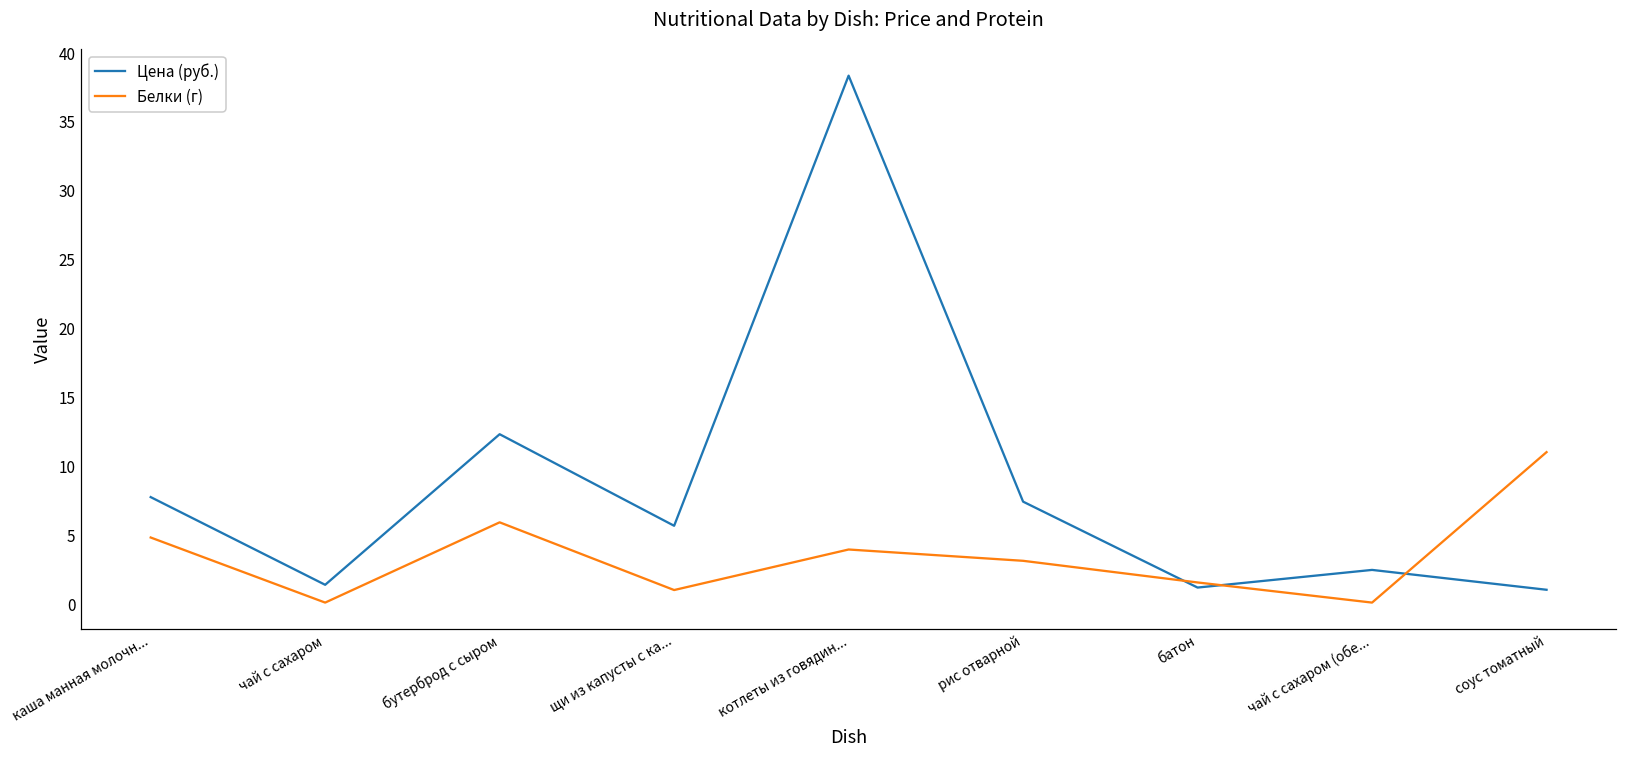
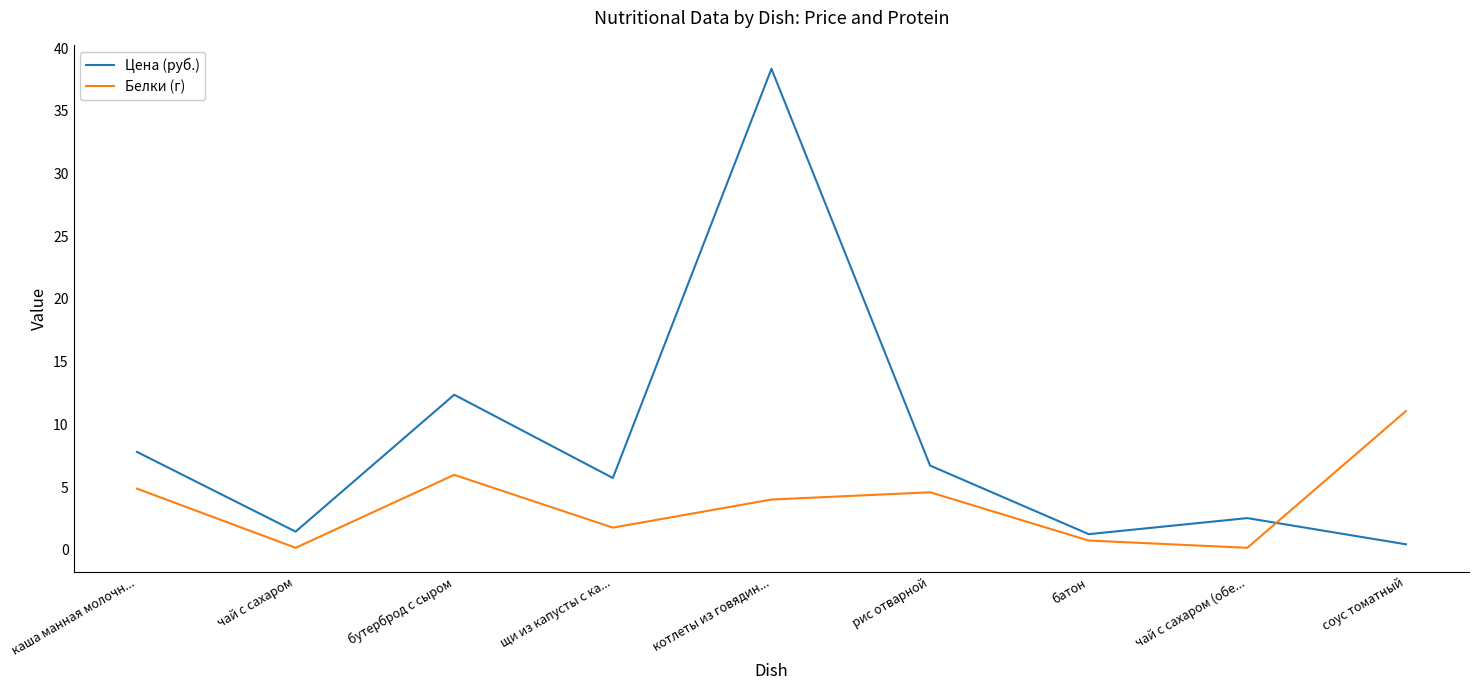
Белки (г), щи из капусты с ка...: 1.1 -> 1.8
Цена (руб.), рис отварной: 7.5 -> 6.7
Белки (г), рис отварной: 3.2 -> 4.6
Белки (г), батон: 1.6 -> 0.7
Цена (руб.), соус томатный: 1.1 -> 0.4
